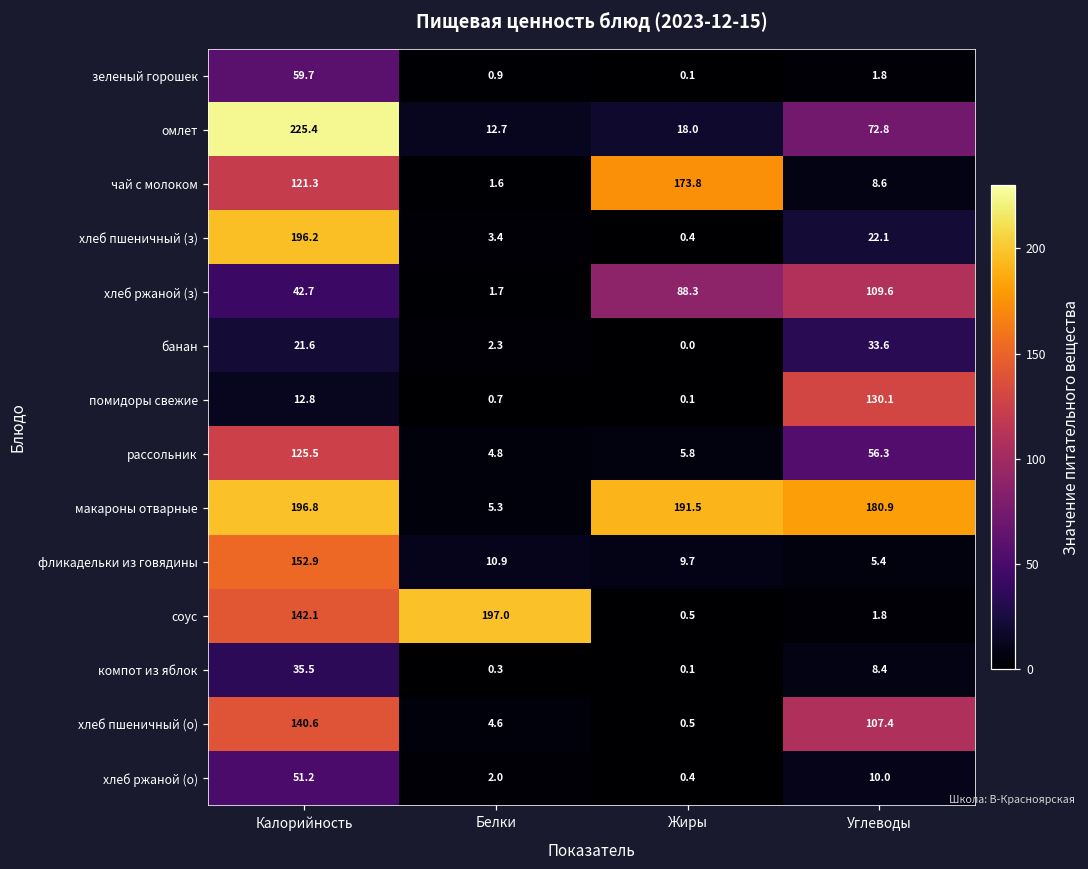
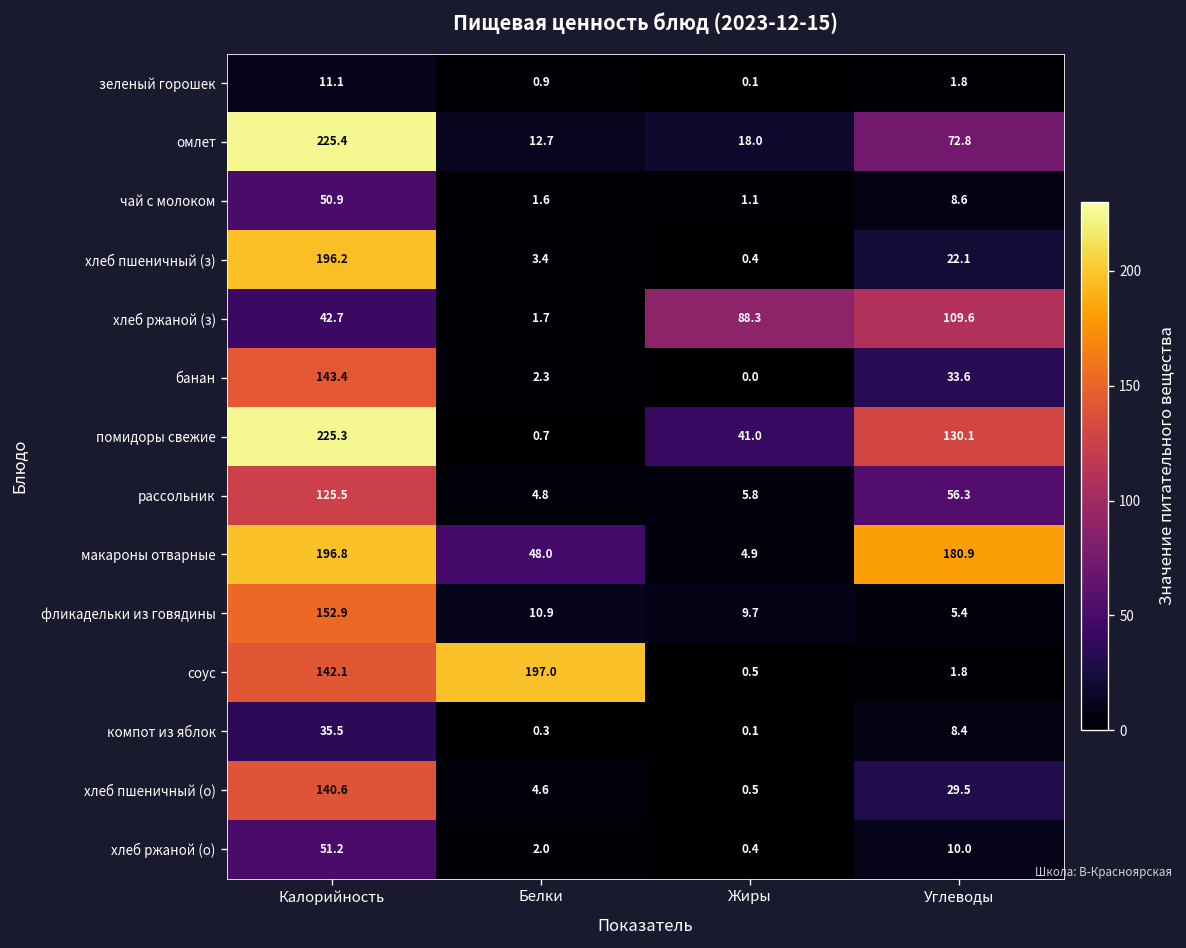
зеленый горошек, Калорийность: 59.7 -> 11.1
чай с молоком, Калорийность: 121.3 -> 50.9
чай с молоком, Жиры: 173.8 -> 1.1
банан, Калорийность: 21.6 -> 143.4
помидоры свежие, Калорийность: 12.8 -> 225.3
помидоры свежие, Жиры: 0.1 -> 41.0
макароны отварные, Белки: 5.3 -> 48.0
макароны отварные, Жиры: 191.5 -> 4.9
хлеб пшеничный (о), Углеводы: 107.4 -> 29.5
